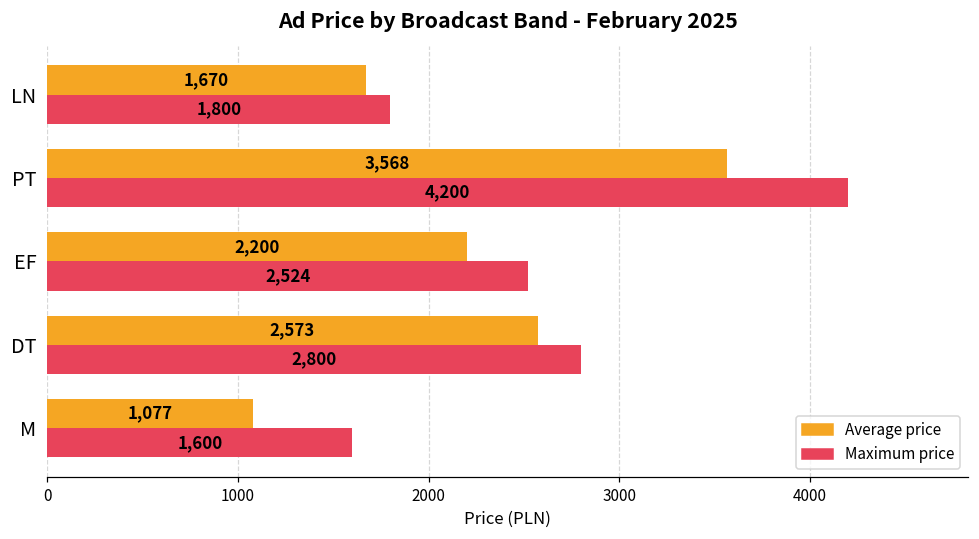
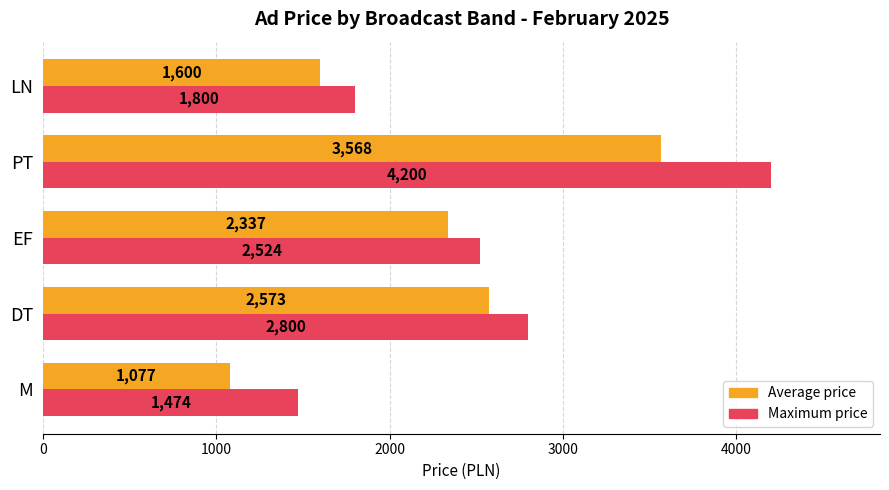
Average price, LN: 1,670 -> 1,600
Average price, EF: 2,200 -> 2,337
Maximum price, M: 1,600 -> 1,474
